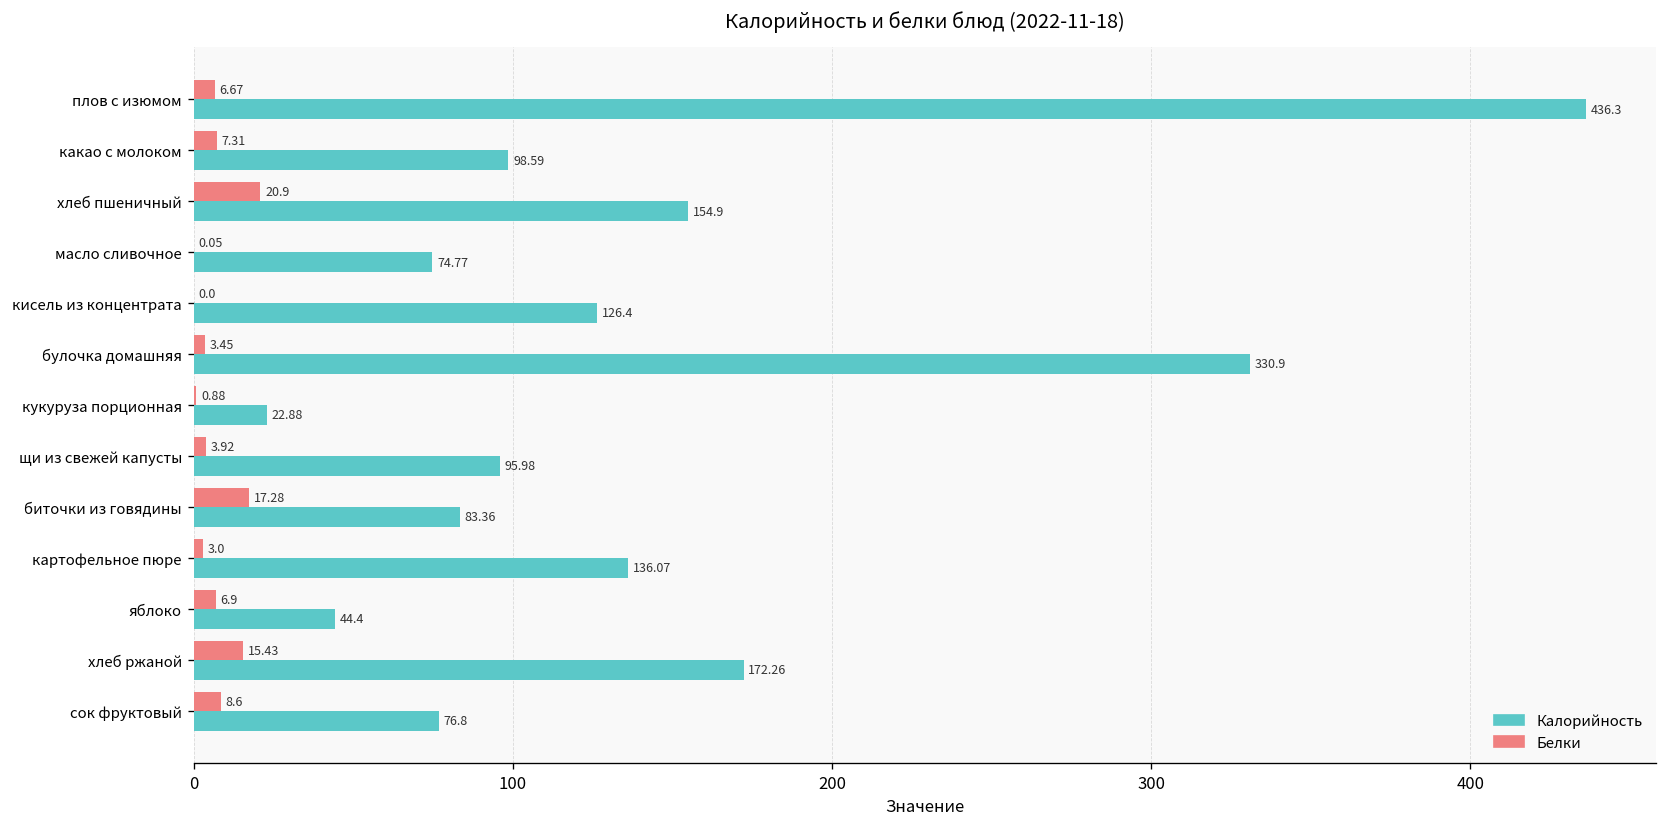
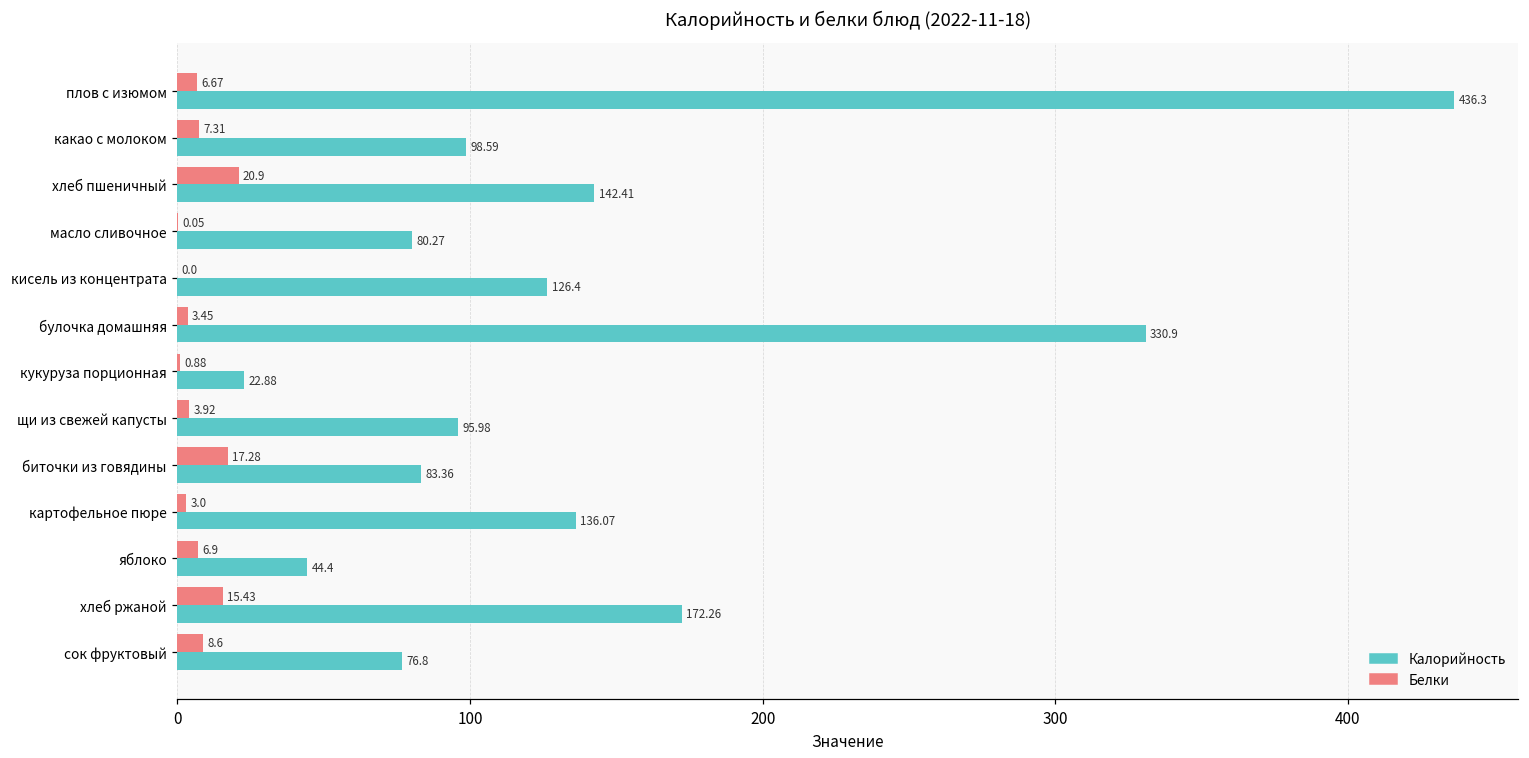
Калорийность, хлеб пшеничный: 154.9 -> 142.41
Калорийность, масло сливочное: 74.77 -> 80.27
